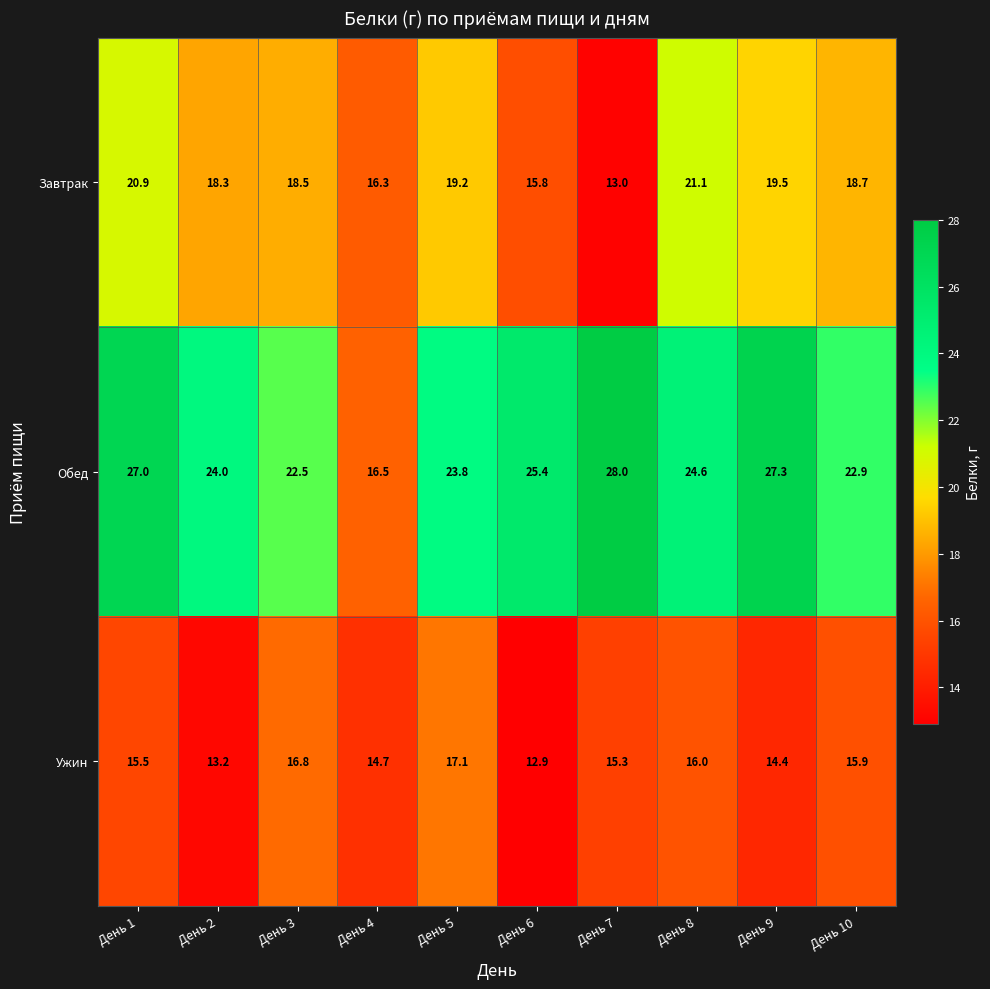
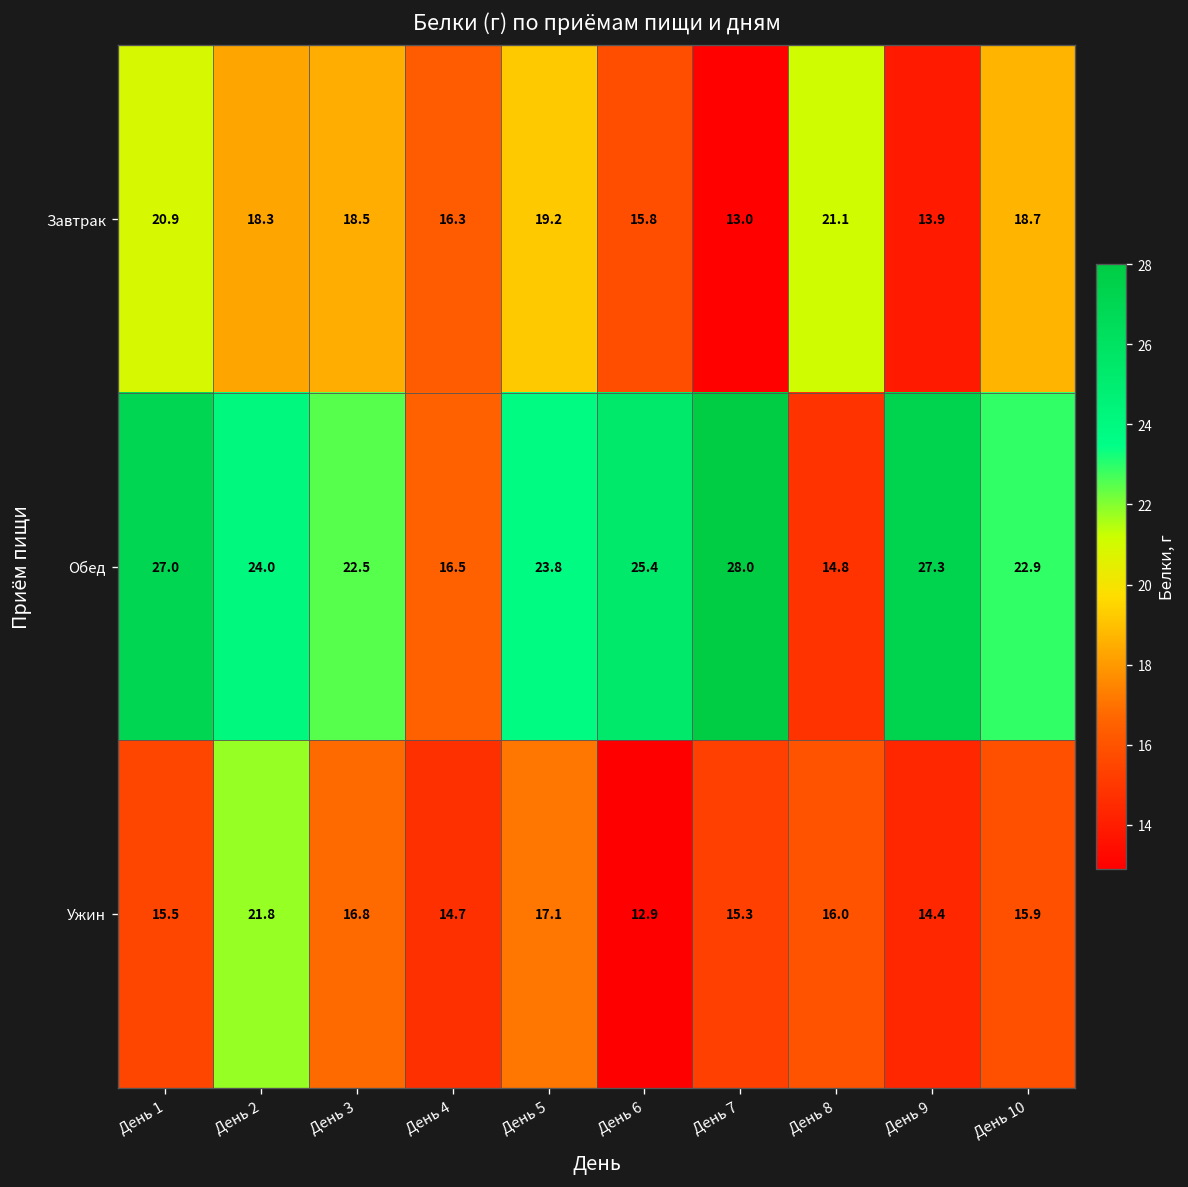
Завтрак, День 9: 19.5 -> 13.9
Обед, День 8: 24.6 -> 14.8
Ужин, День 2: 13.2 -> 21.8
